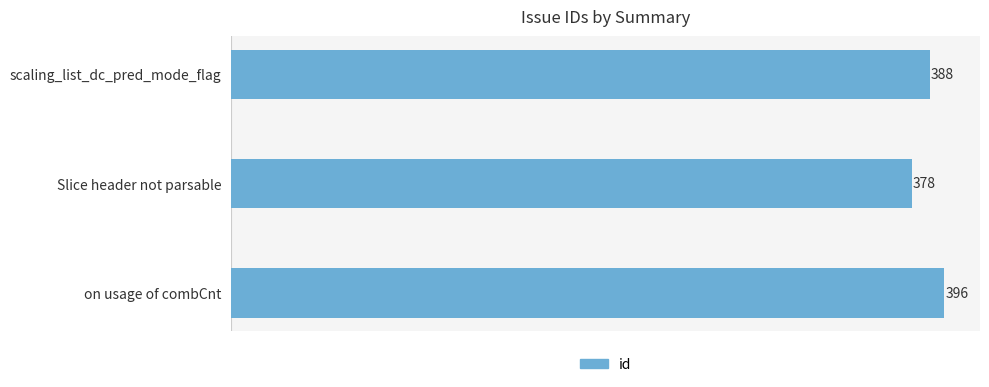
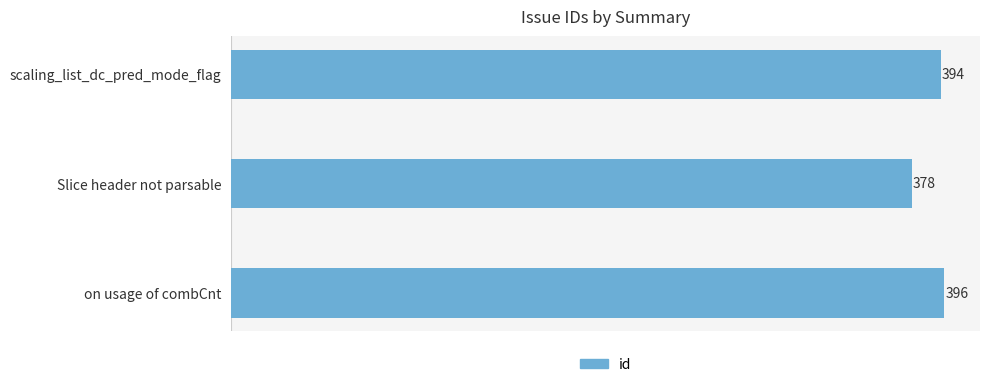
scaling_list_dc_pred_mode_flag: 388 -> 394
